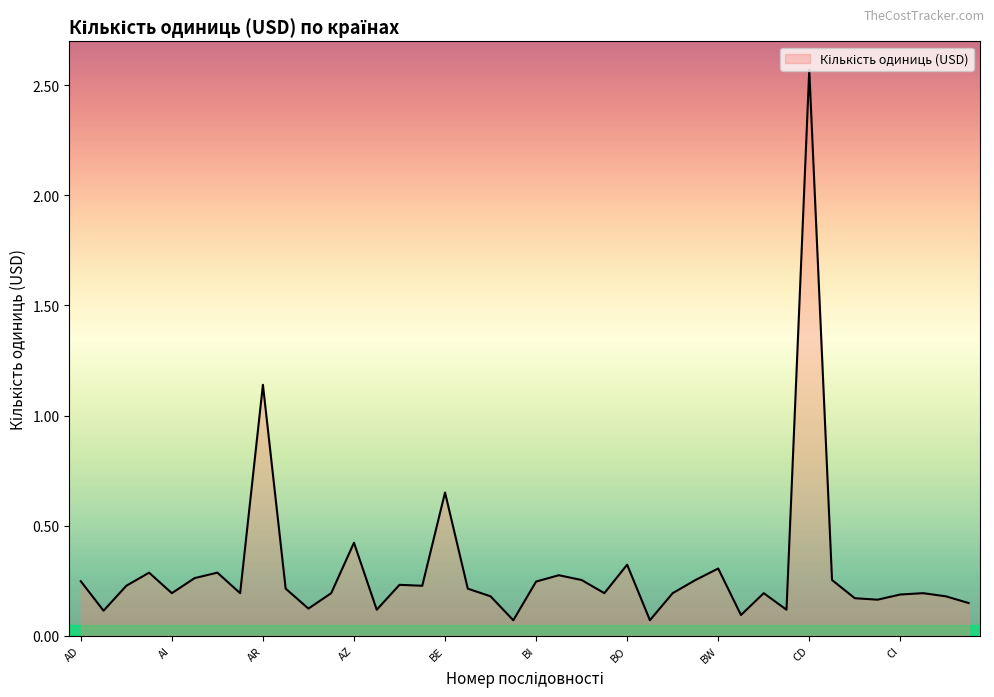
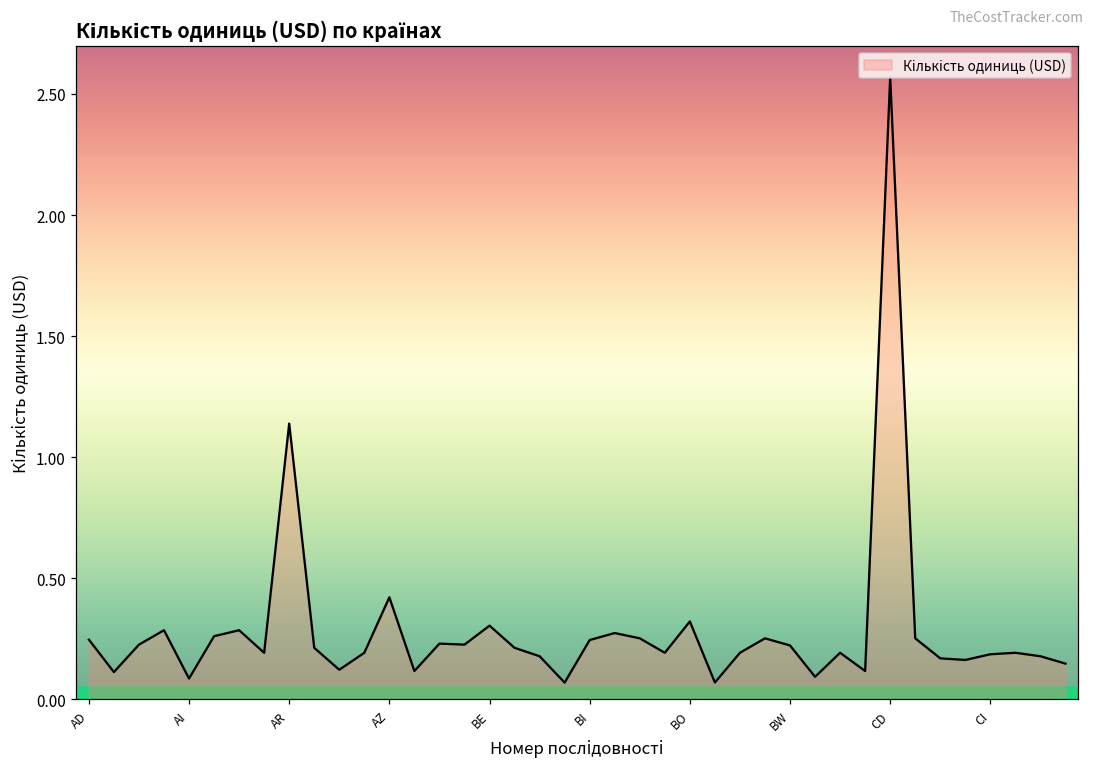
AI: 0.19 -> 0.09
BE: 0.65 -> 0.30
BW: 0.30 -> 0.22
